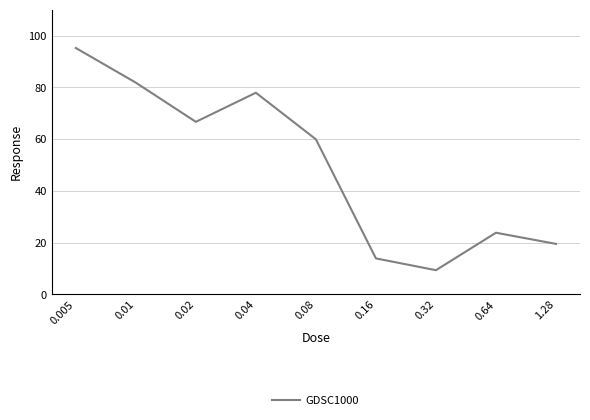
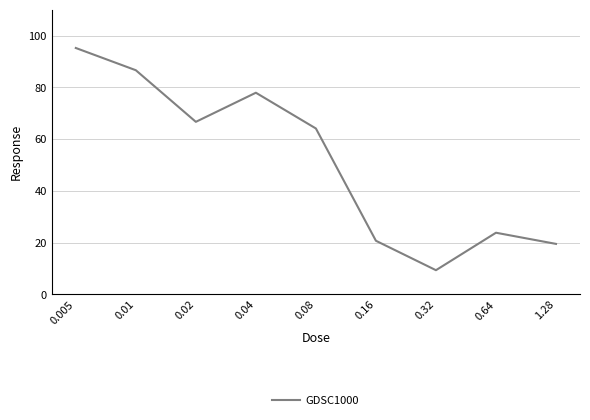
0.01: 82 -> 87
0.08: 60 -> 64
0.16: 14 -> 21
